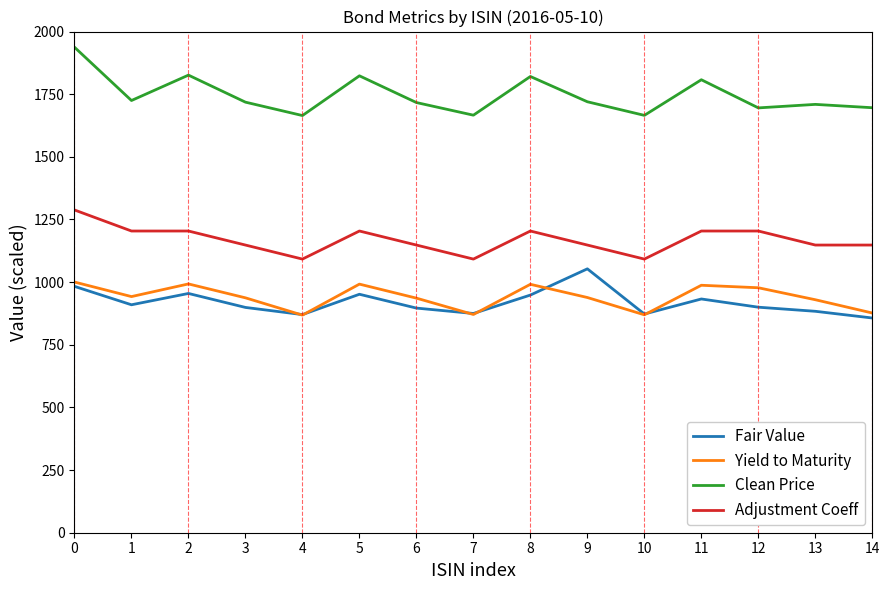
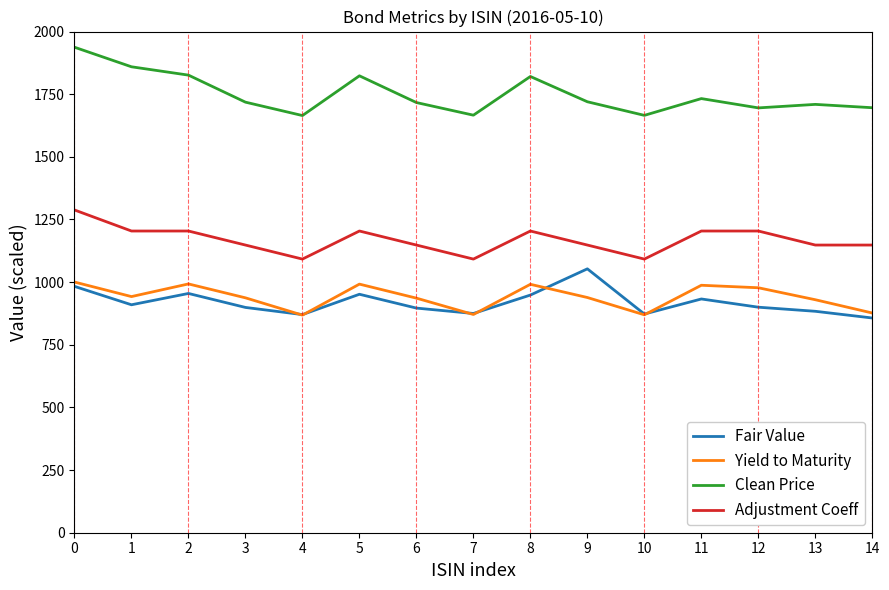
Clean Price, 1: 1720 -> 1860
Clean Price, 11: 1810 -> 1730
